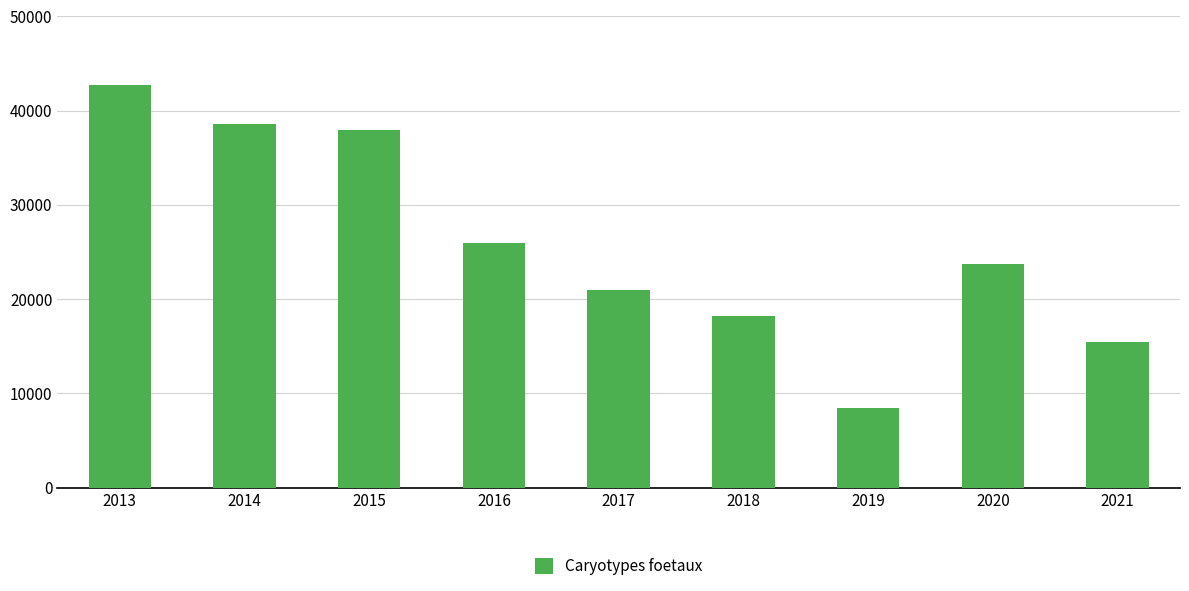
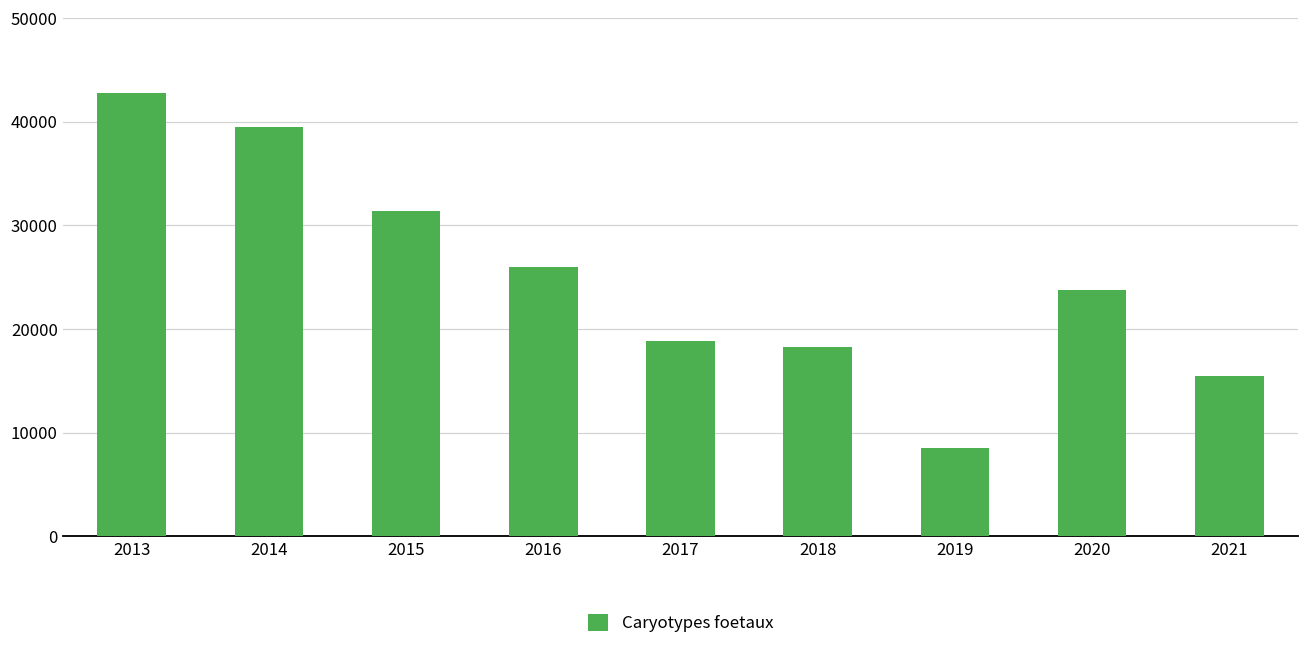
2014: 38500 -> 39500
2015: 38000 -> 31000
2017: 21000 -> 19000
